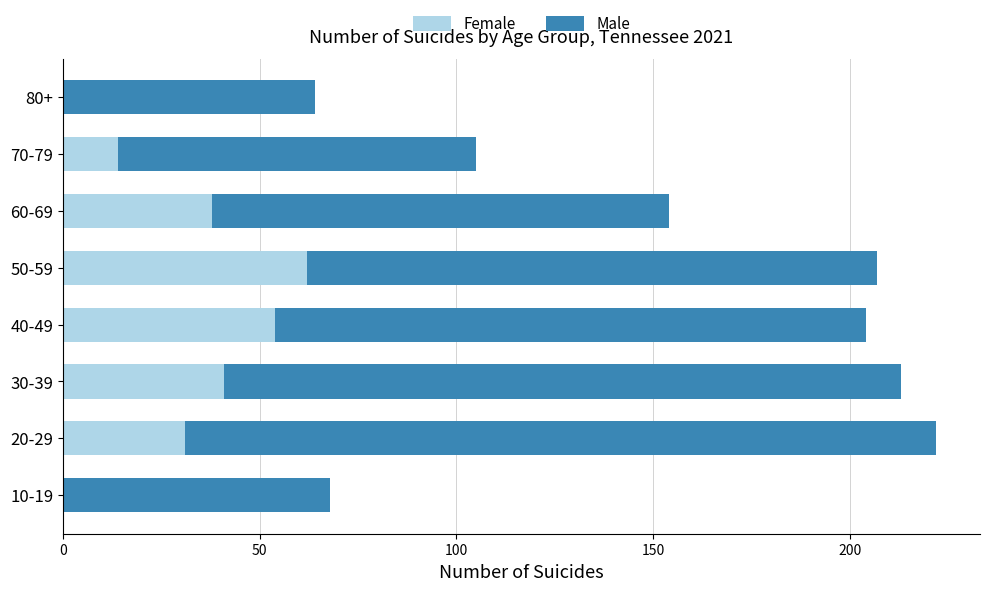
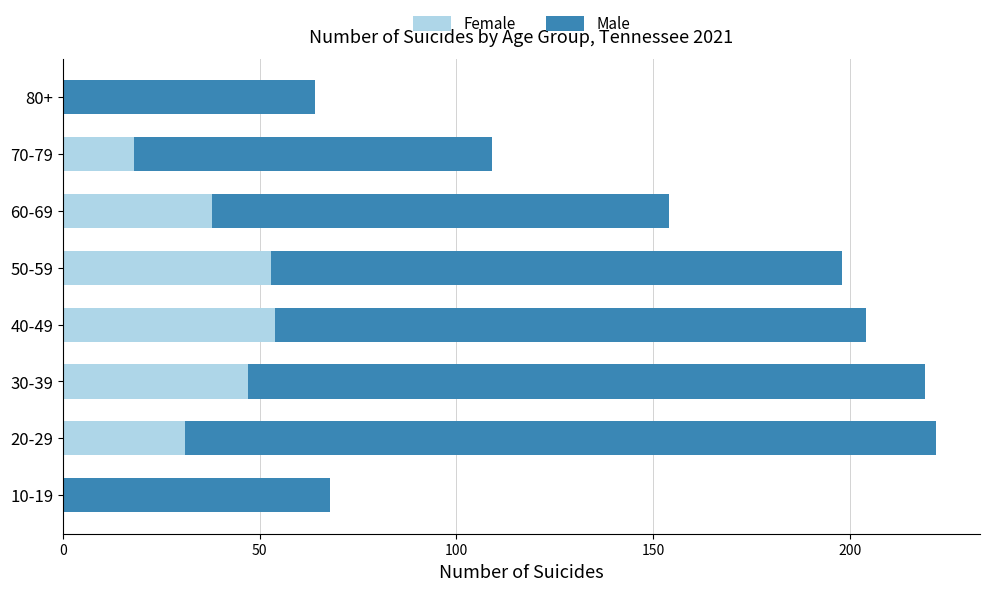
Female, 70-79: 14 -> 18
Female, 50-59: 62 -> 53
Female, 30-39: 41 -> 47
